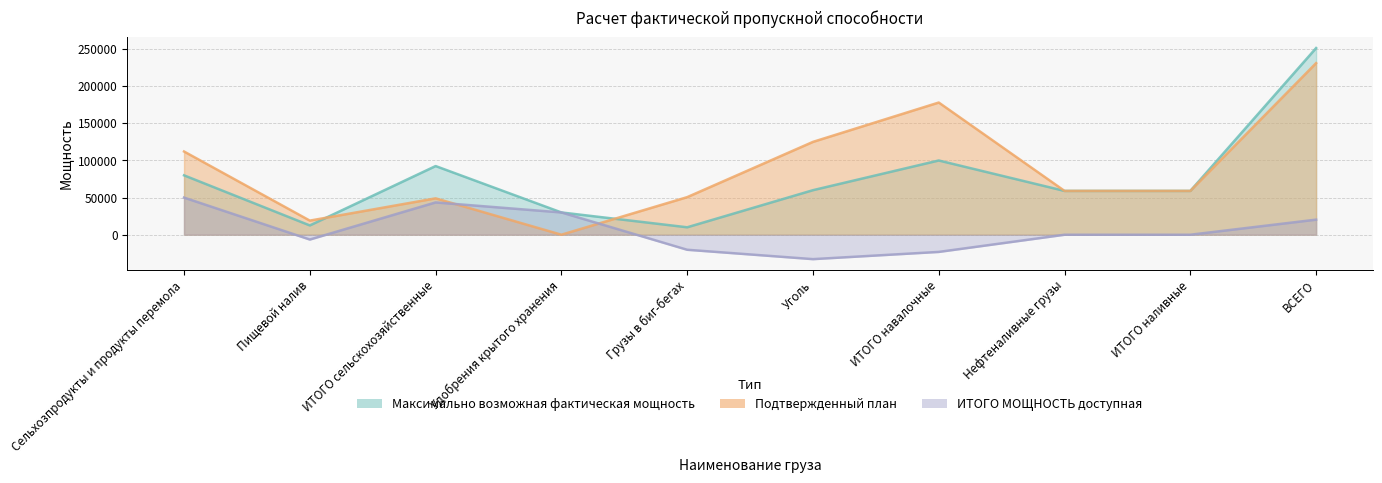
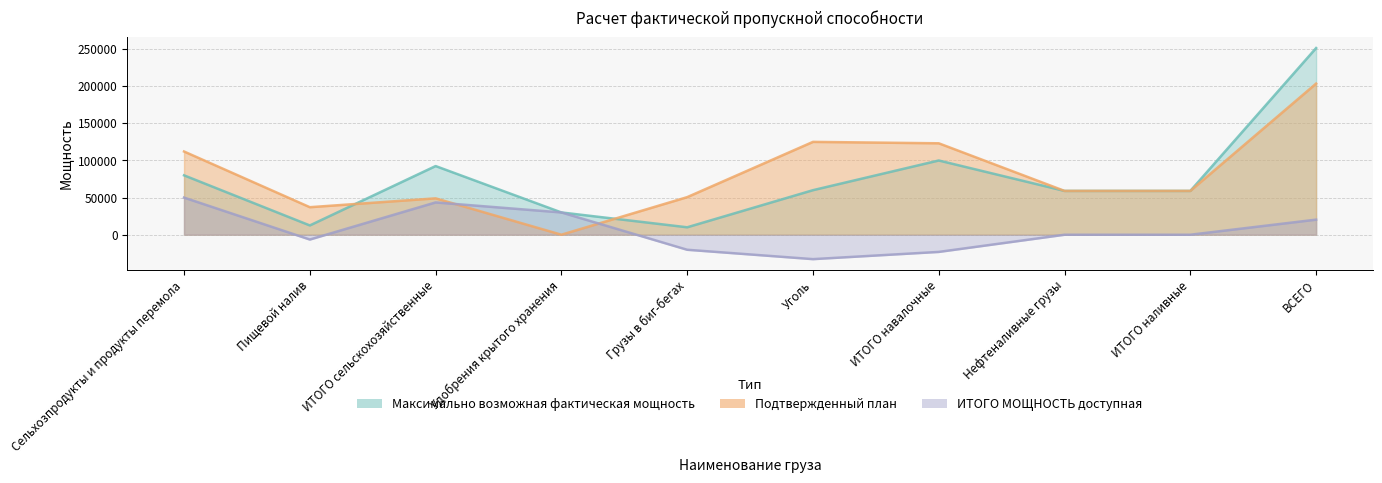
Подтвержденный план, Пищевой налив: 20000 -> 40000
Подтвержденный план, ИТОГО навалочные: 180000 -> 120000
Подтвержденный план, ВСЕГО: 230000 -> 200000
